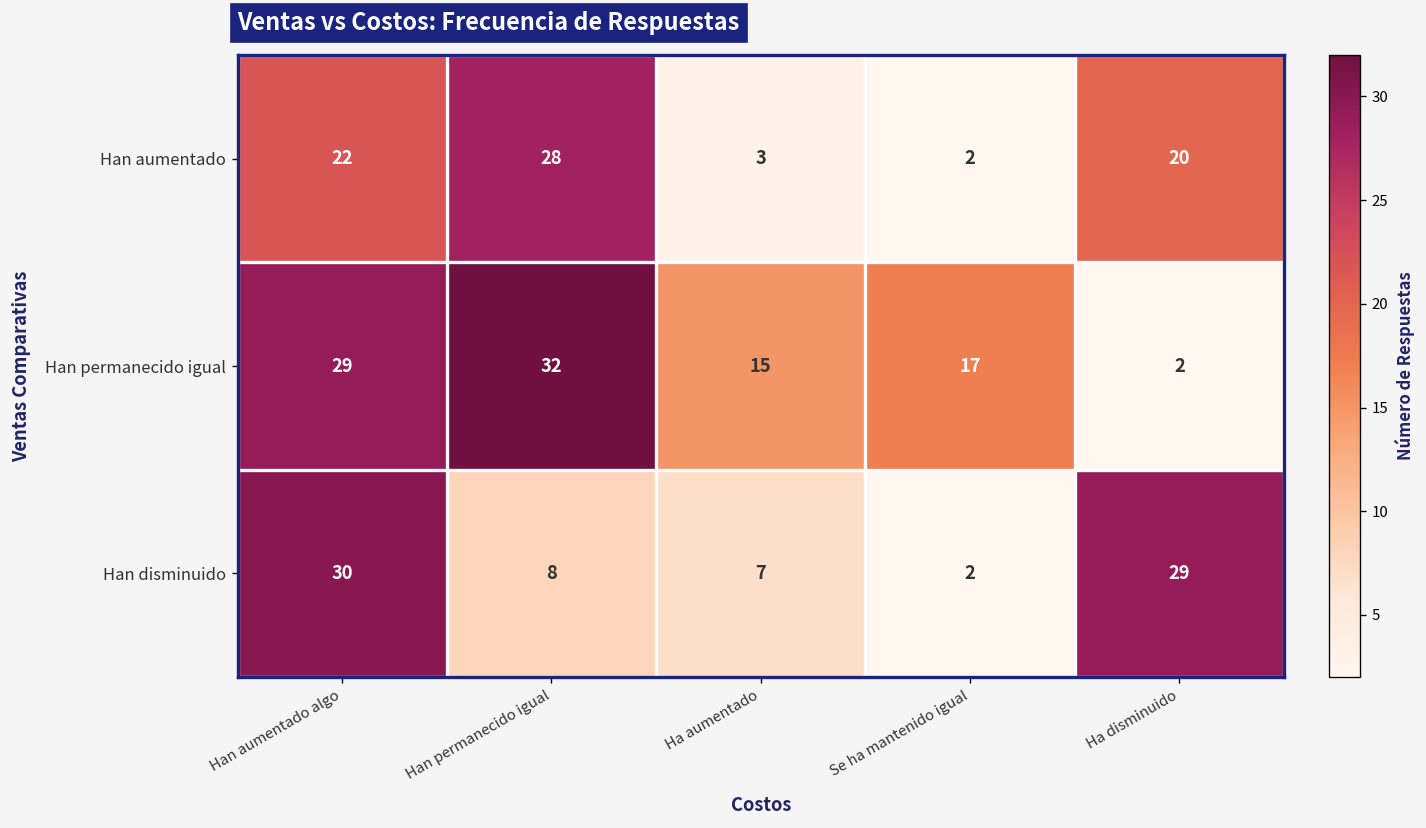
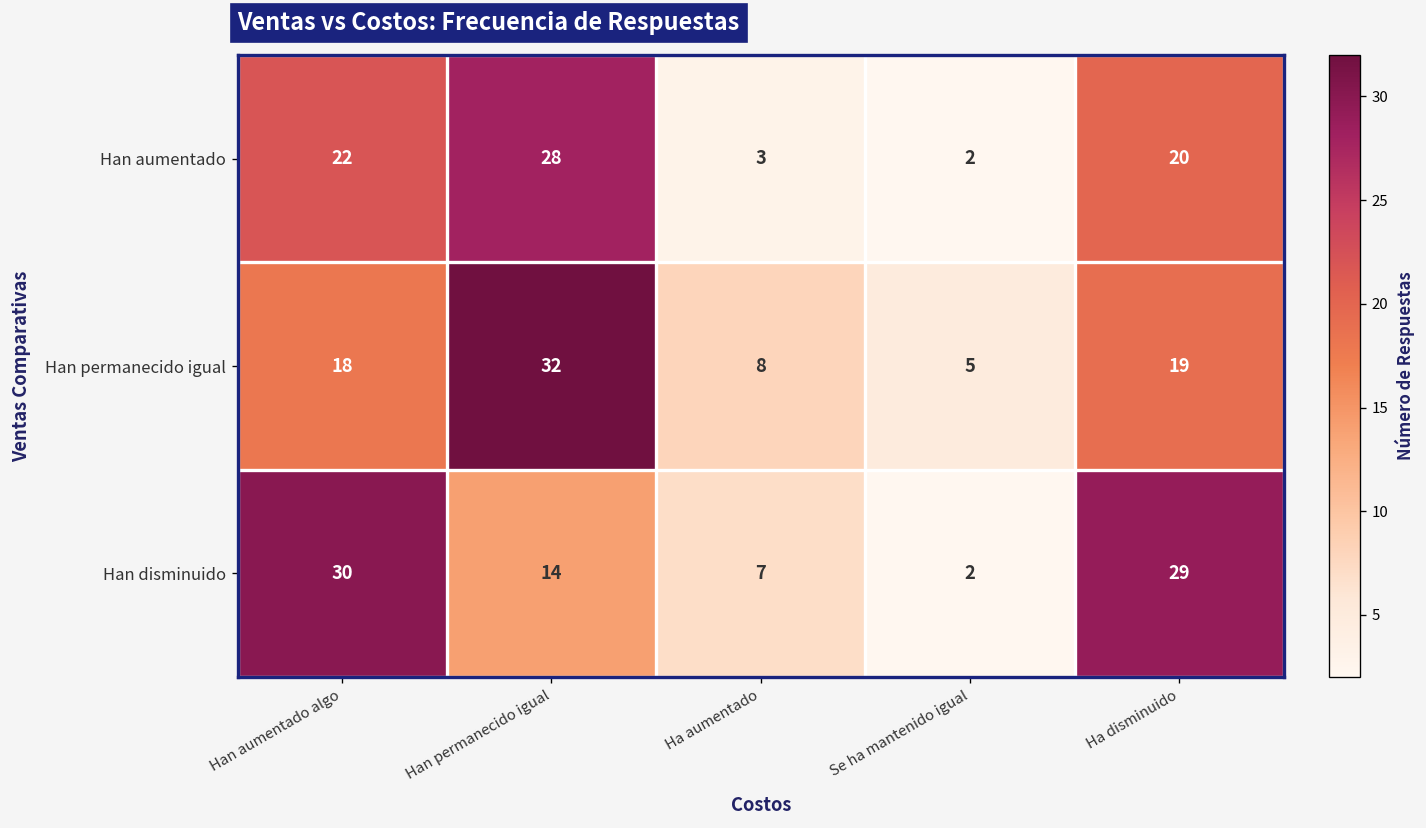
Han permanecido igual, Han aumentado algo: 29 -> 18
Han permanecido igual, Ha aumentado: 15 -> 8
Han permanecido igual, Se ha mantenido igual: 17 -> 5
Han permanecido igual, Ha disminuido: 2 -> 19
Han disminuido, Han permanecido igual: 8 -> 14
